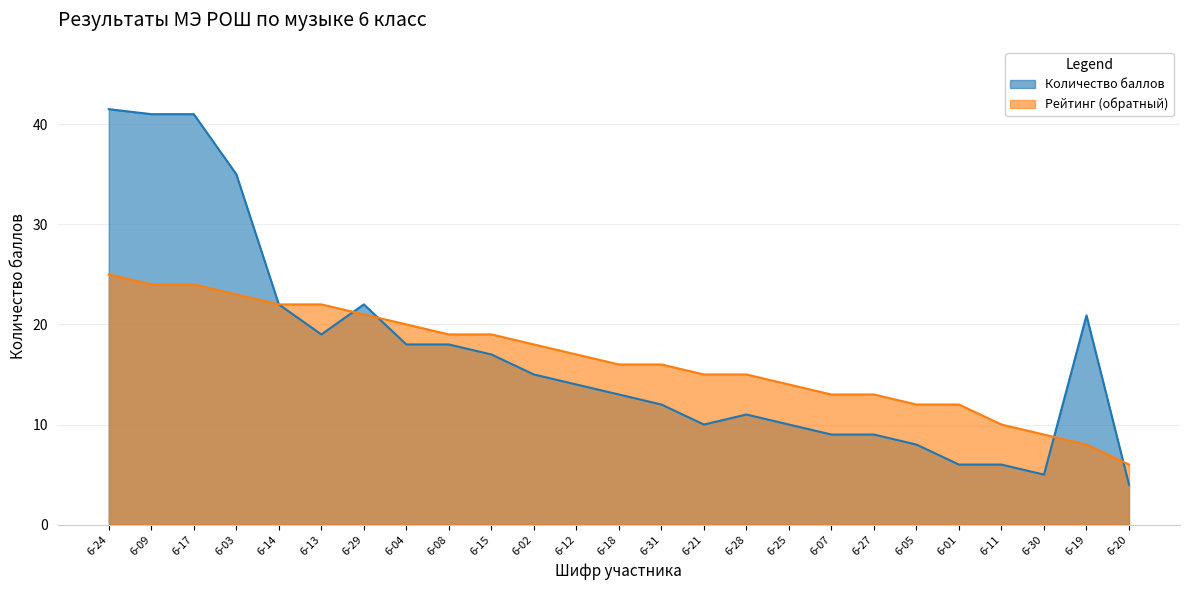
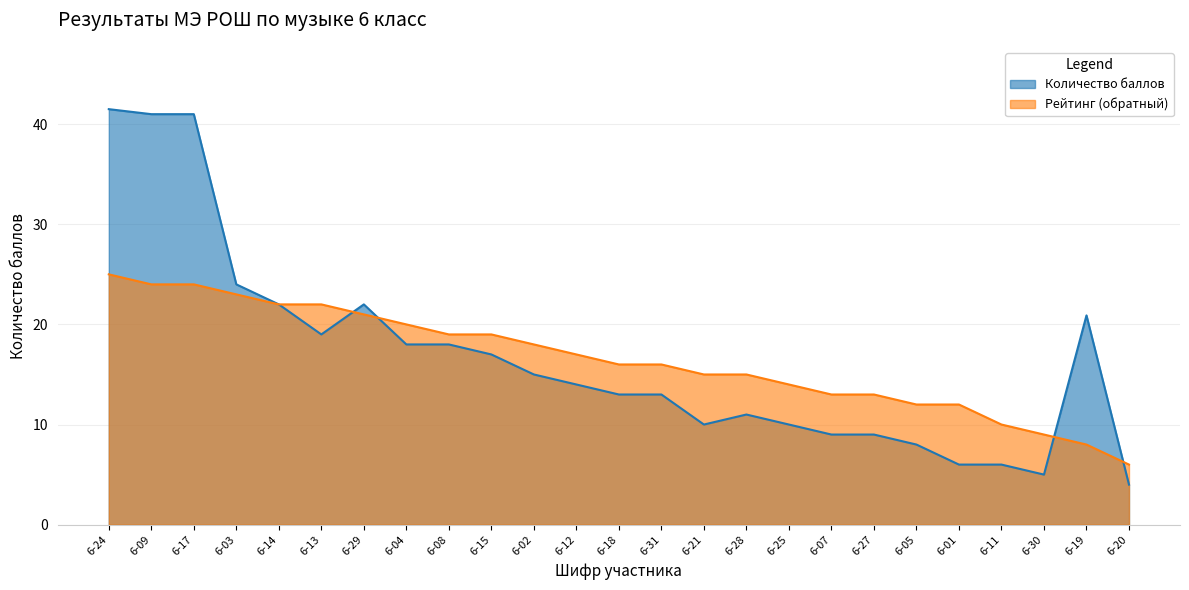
Количество баллов, 6-03: 35 -> 24
Количество баллов, 6-31: 12 -> 13
